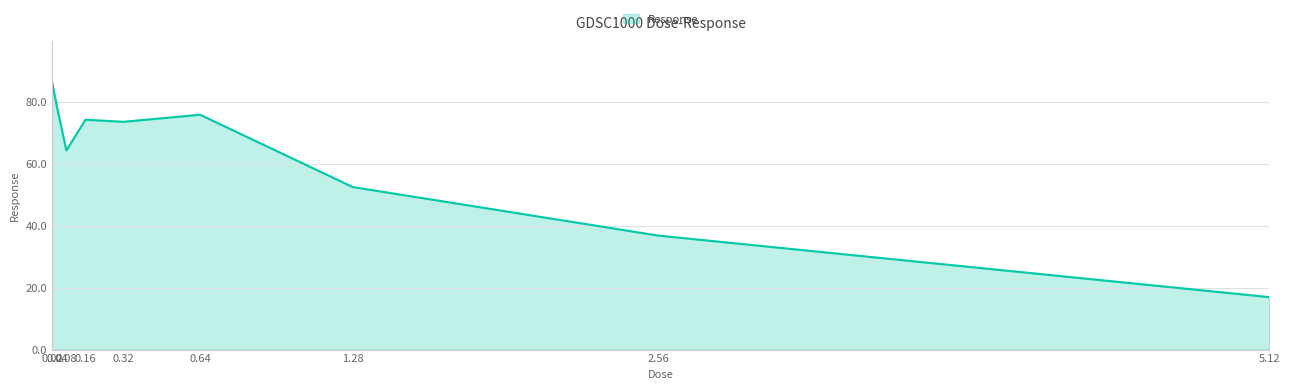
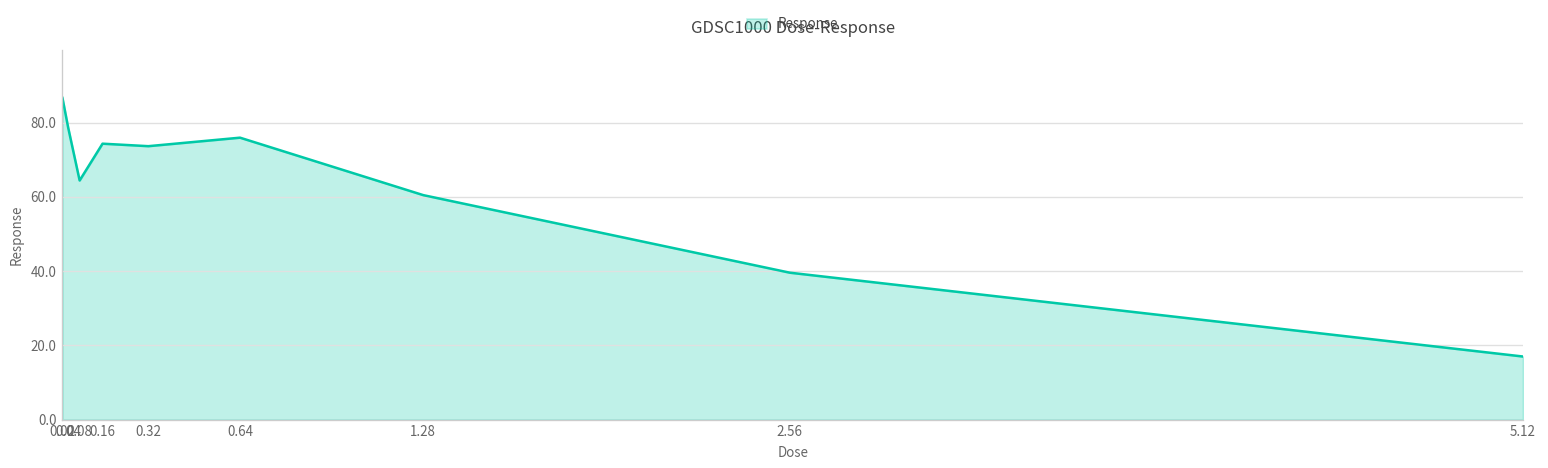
1.28: 53 -> 60
2.56: 37 -> 40
